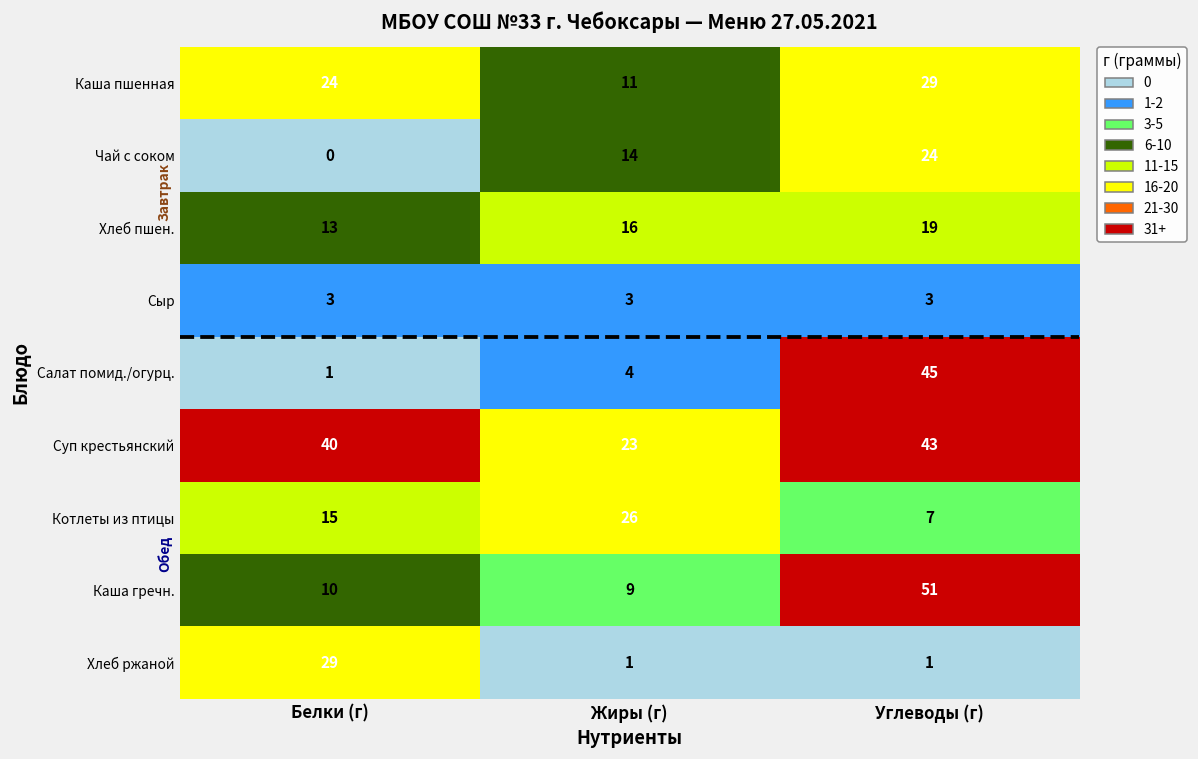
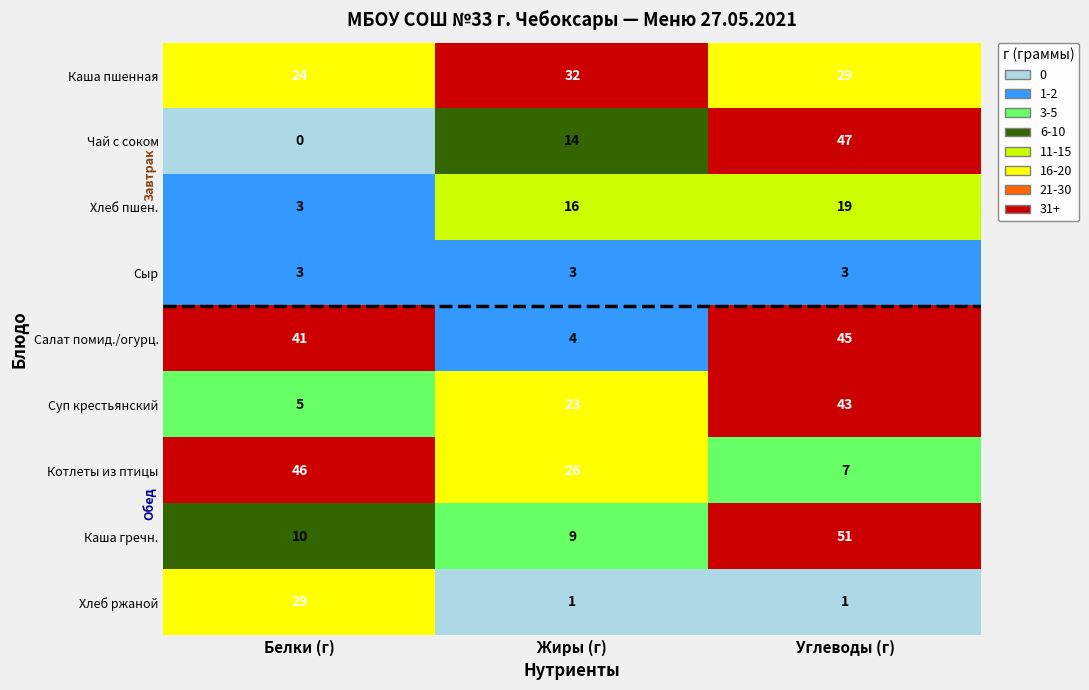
Каша пшенная, Жиры (г): 11 -> 32
Чай с соком, Углеводы (г): 24 -> 47
Хлеб пшен., Белки (г): 13 -> 3
Салат помид./огурц., Белки (г): 1 -> 41
Суп крестьянский, Белки (г): 40 -> 5
Котлеты из птицы, Белки (г): 15 -> 46
